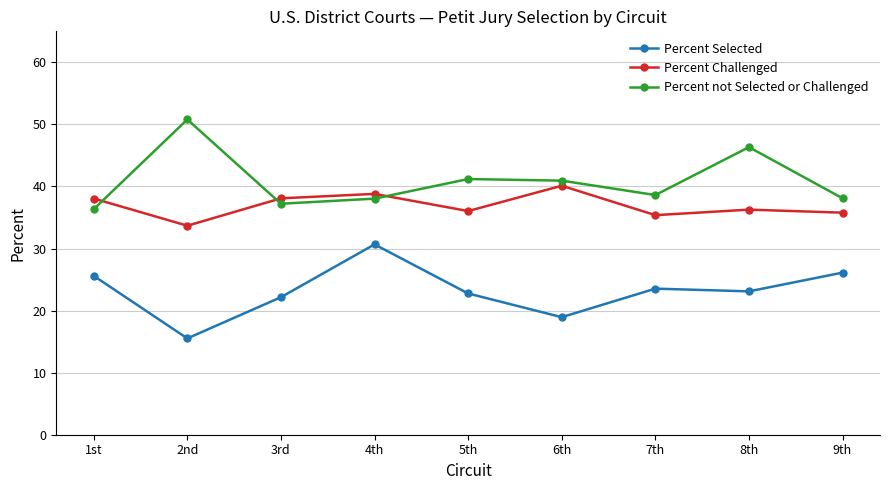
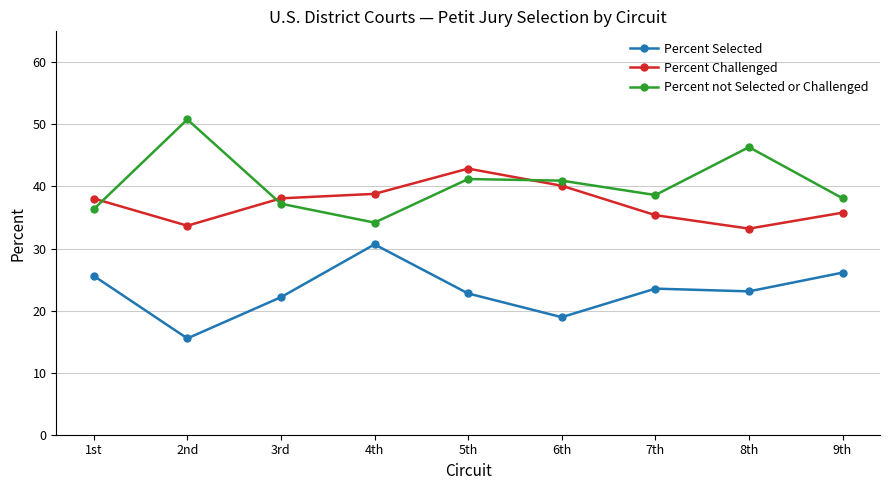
Percent not Selected or Challenged, 4th: 38 -> 34
Percent Challenged, 5th: 36 -> 43
Percent Challenged, 8th: 36 -> 33
